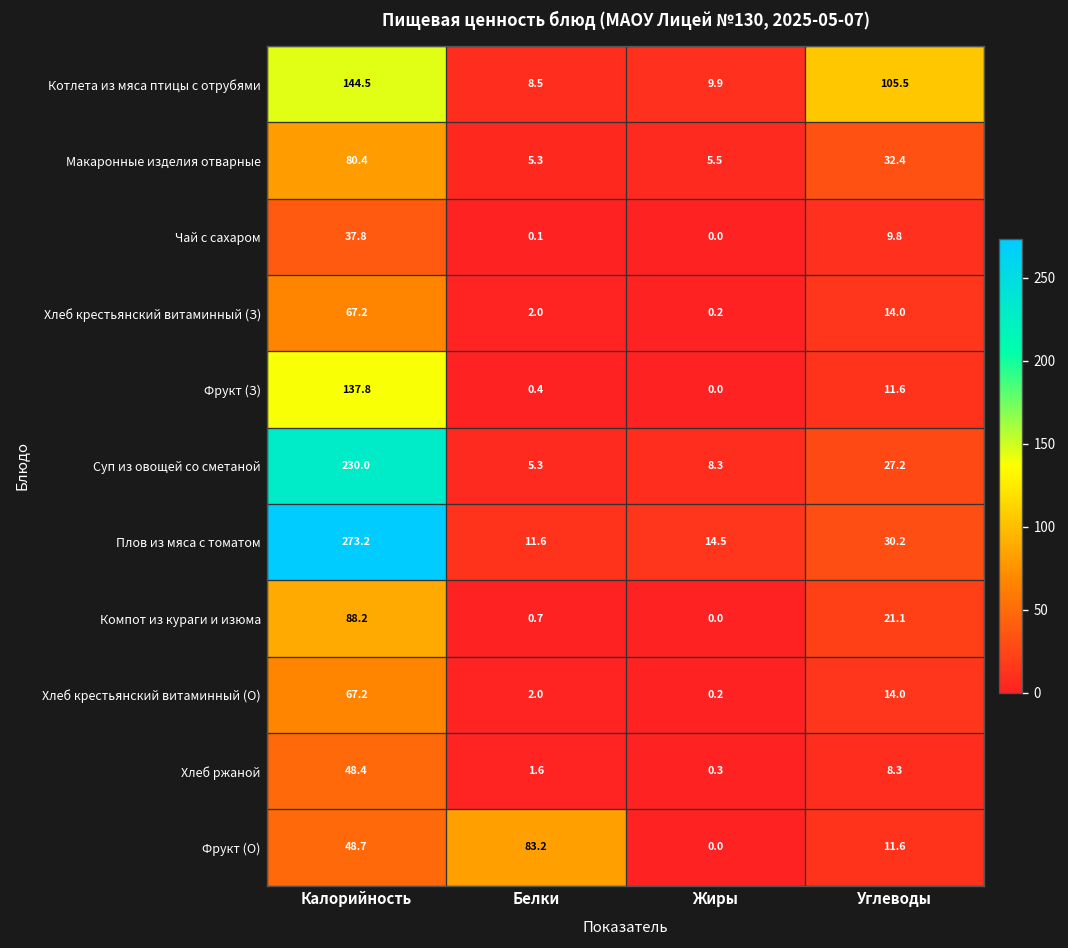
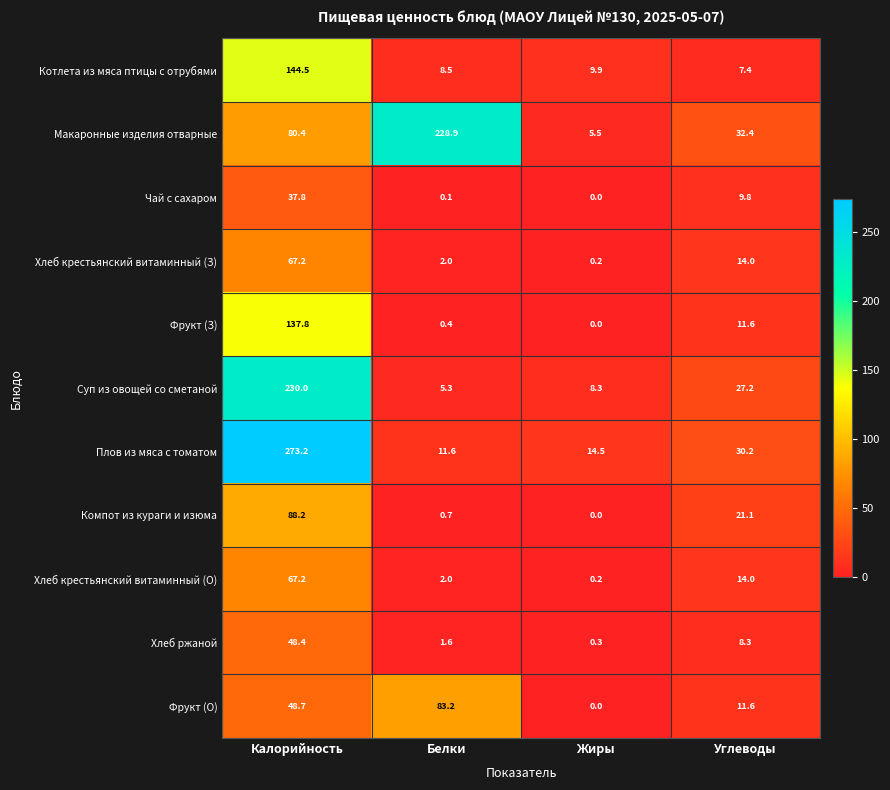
Котлета из мяса птицы с отрубями, Углеводы: 105.5 -> 7.4
Макаронные изделия отварные, Белки: 5.3 -> 228.9
